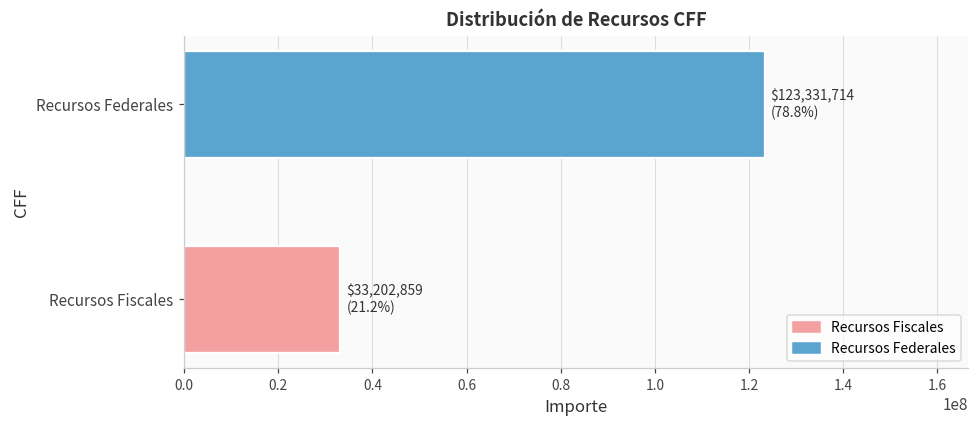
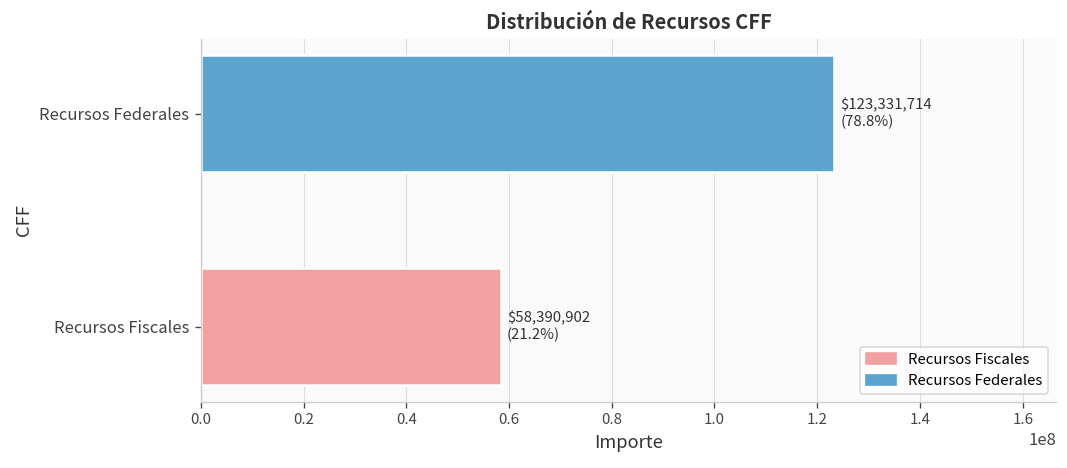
Recursos Fiscales: $33,202,859 -> $58,390,902
